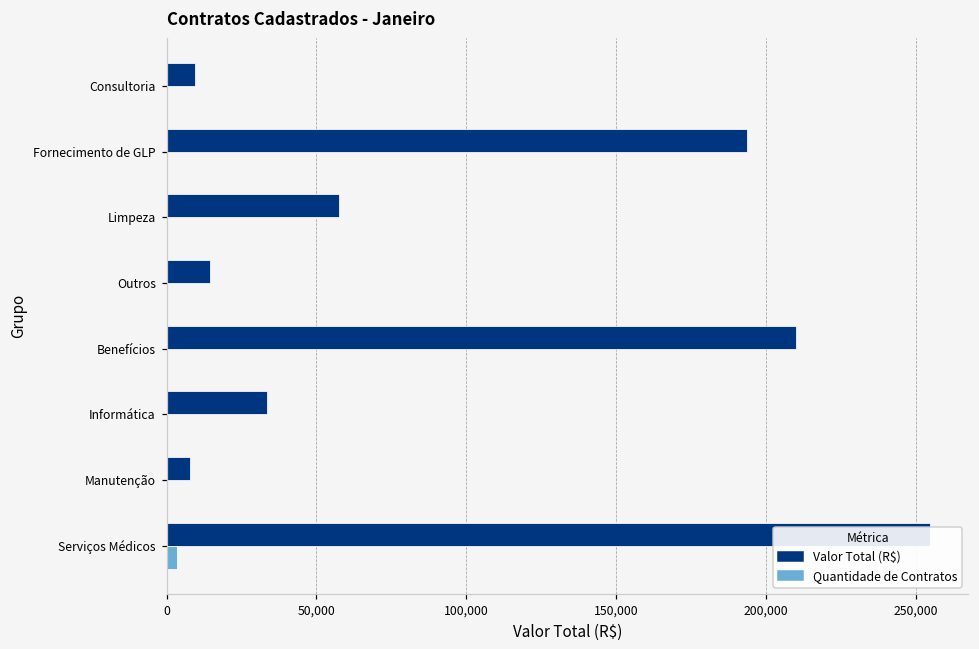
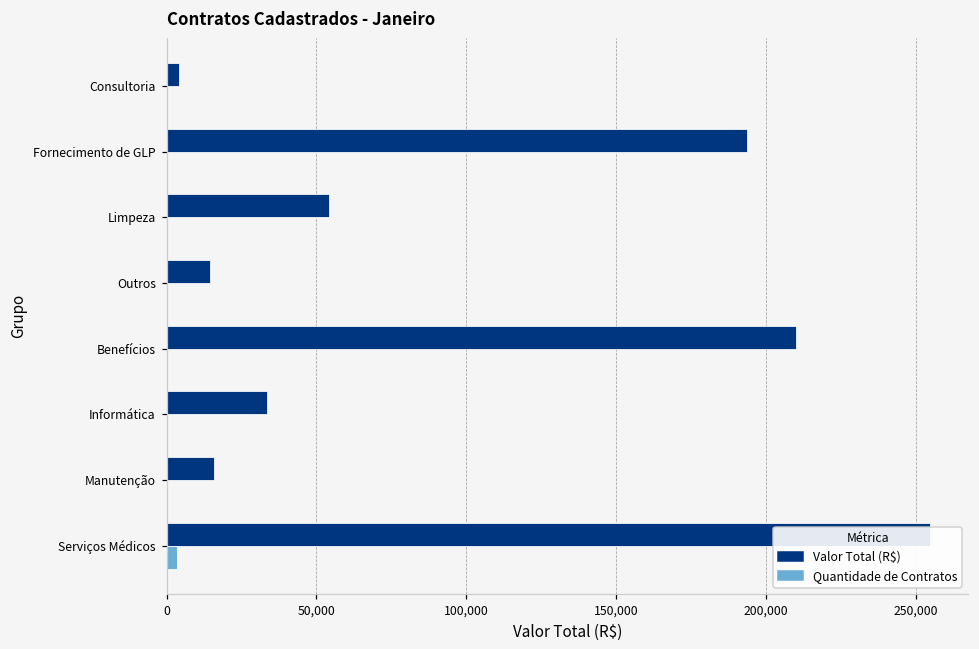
Valor Total (R$), Consultoria: 9,000 -> 4,000
Valor Total (R$), Limpeza: 58,000 -> 54,000
Valor Total (R$), Manutenção: 8,000 -> 16,000
